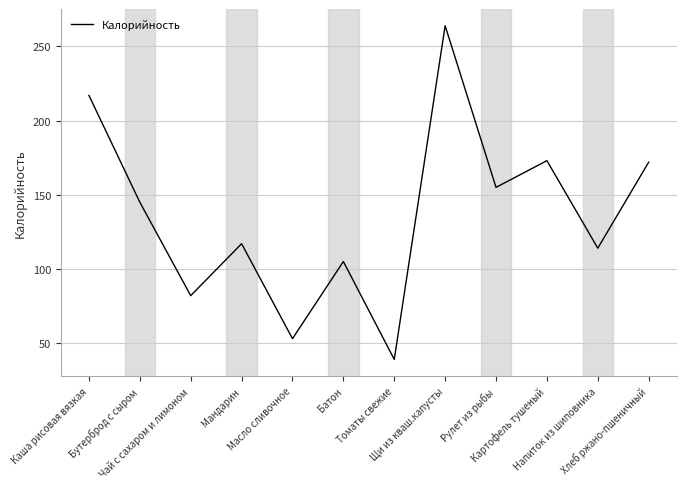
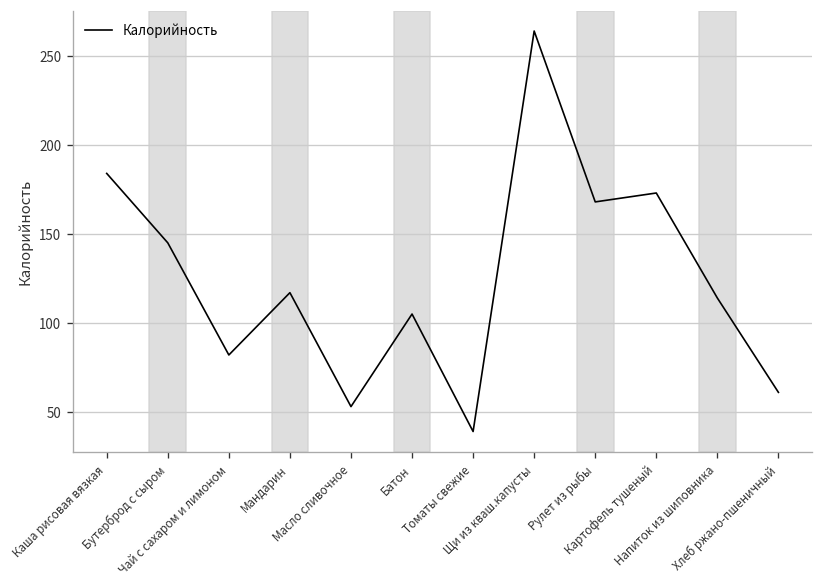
Каша рисовая вязкая: 217 -> 184
Рулет из рыбы: 155 -> 168
Хлеб ржано-пшеничный: 172 -> 61
